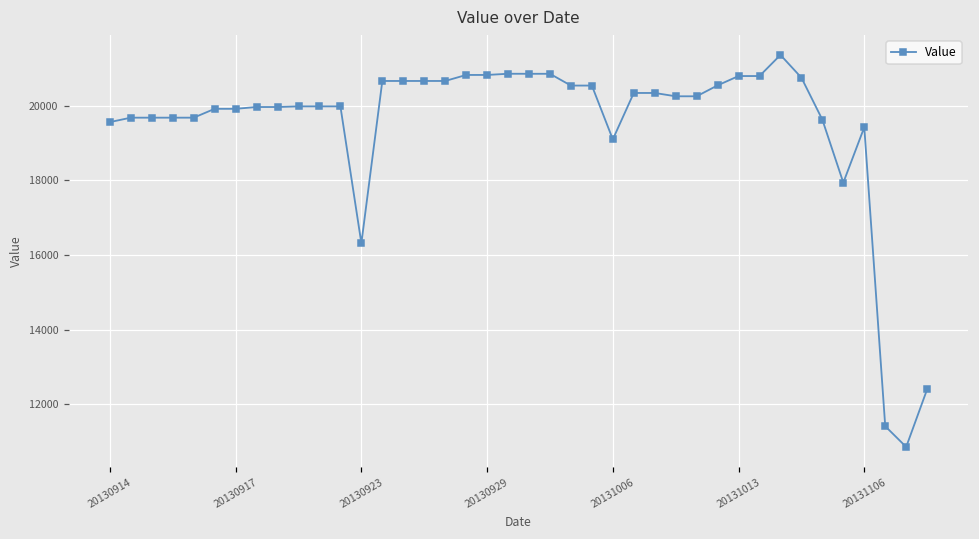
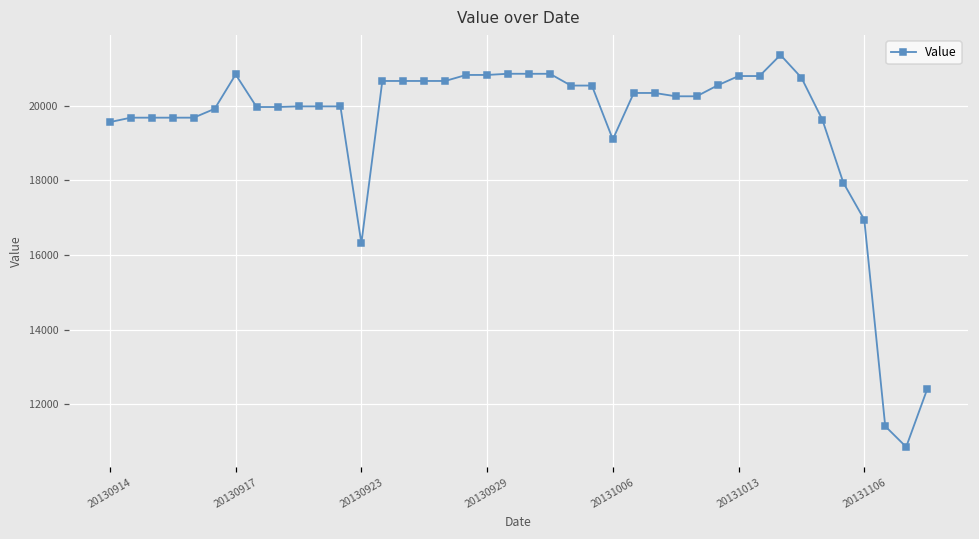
20130917: 19900 -> 20800
20131106: 19400 -> 16900
